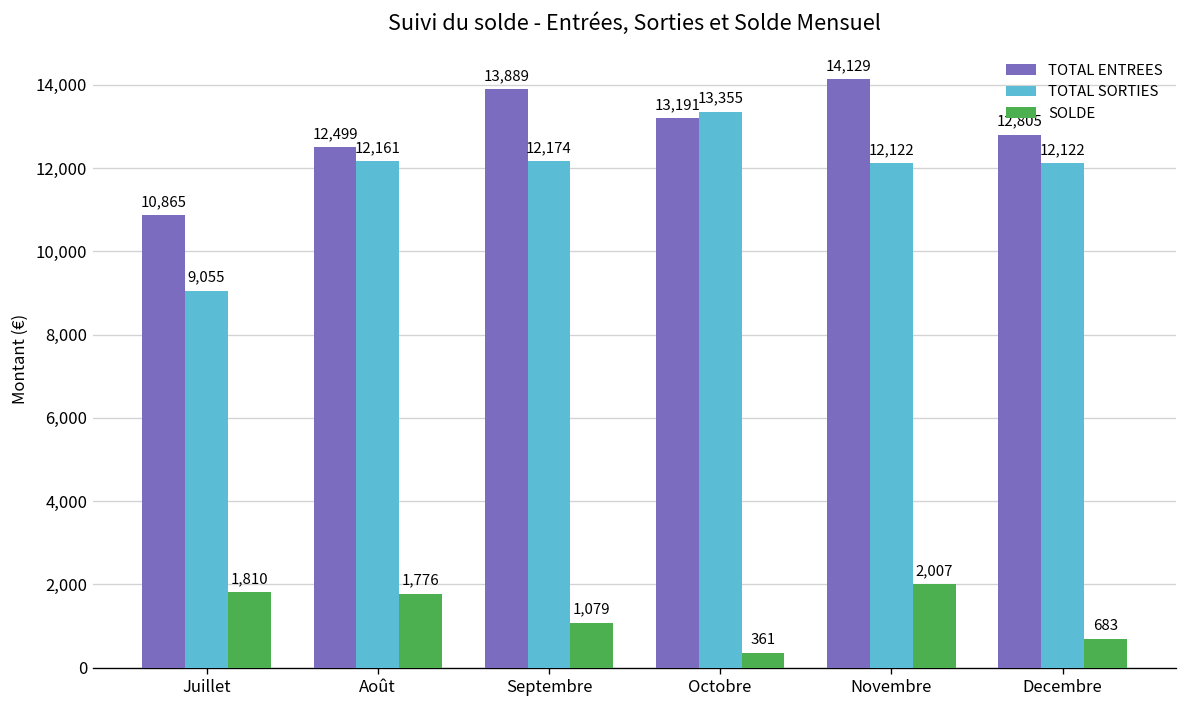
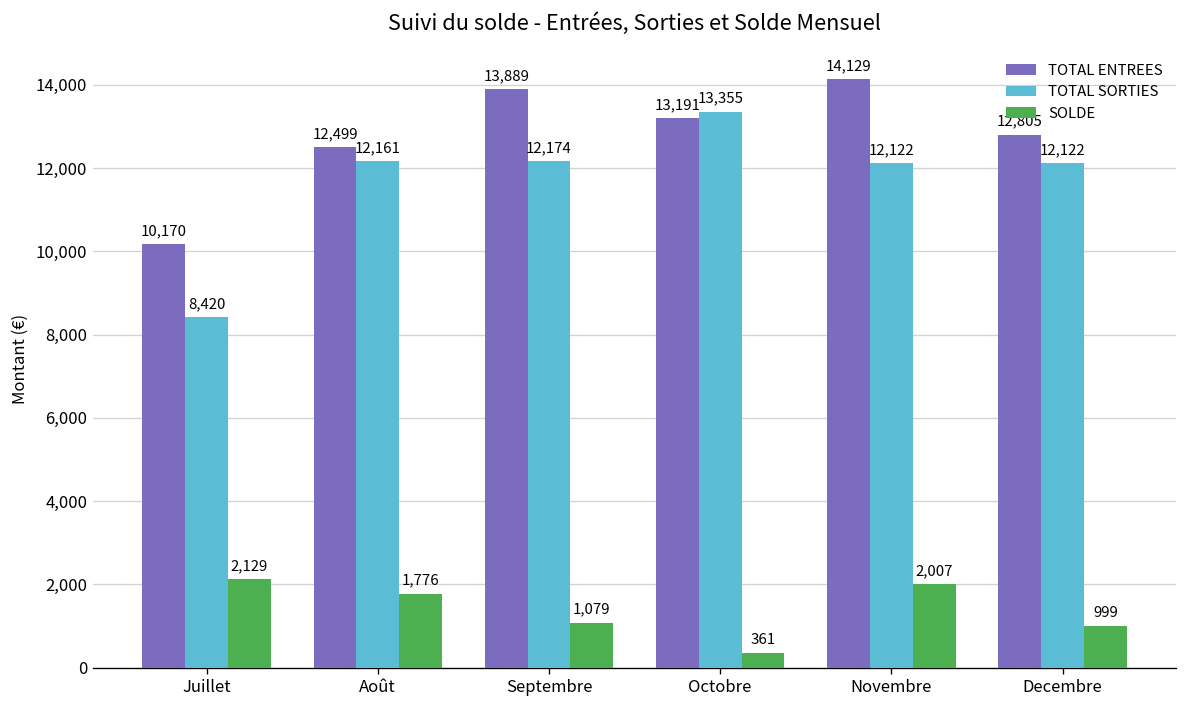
TOTAL ENTREES, Juillet: 10,865 -> 10,170
TOTAL SORTIES, Juillet: 9,055 -> 8,420
SOLDE, Juillet: 1,810 -> 2,129
SOLDE, Decembre: 683 -> 999
